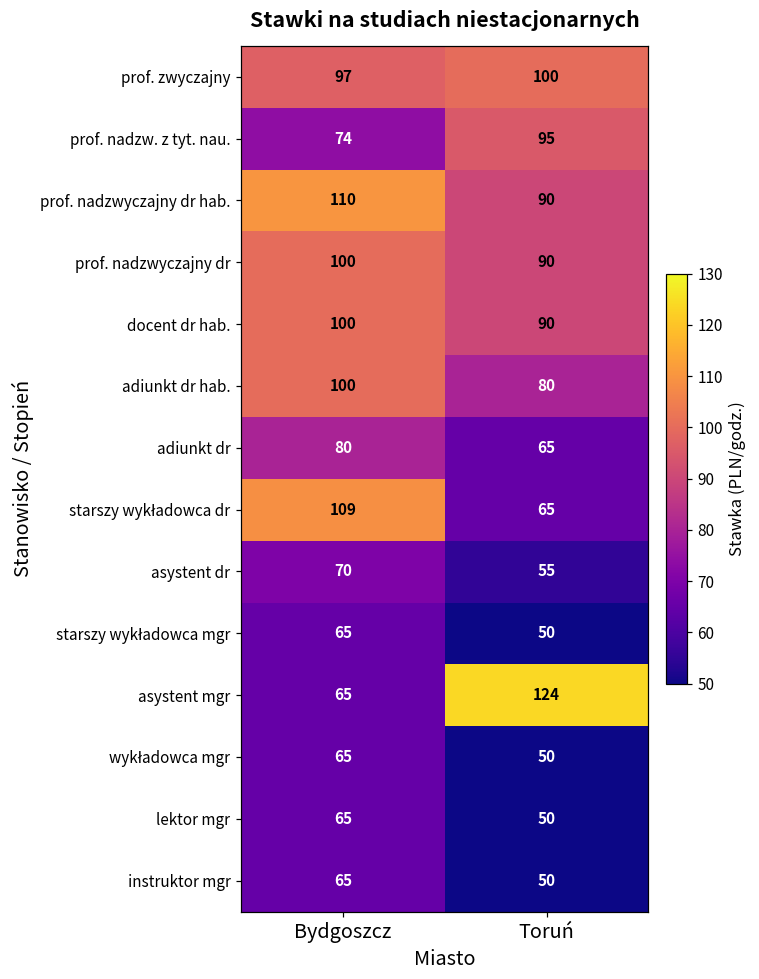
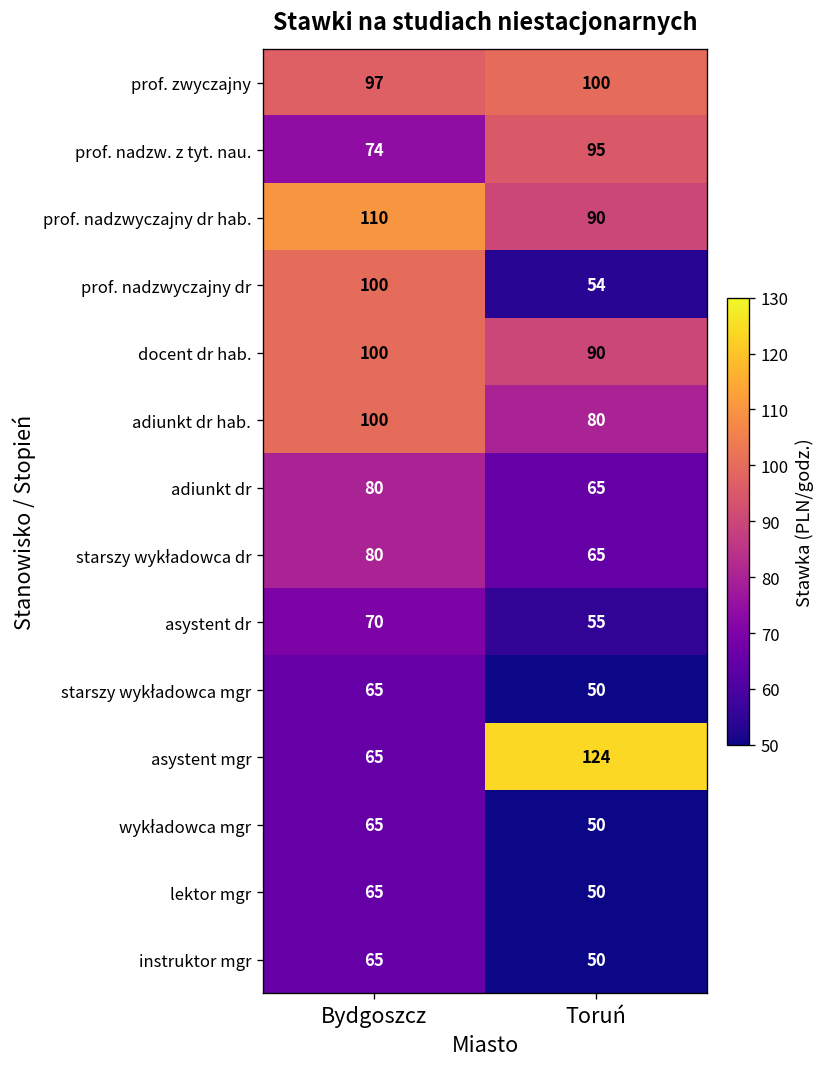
prof. nadzwyczajny dr, Toruń: 90 -> 54
starszy wykładowca dr, Bydgoszcz: 109 -> 80
